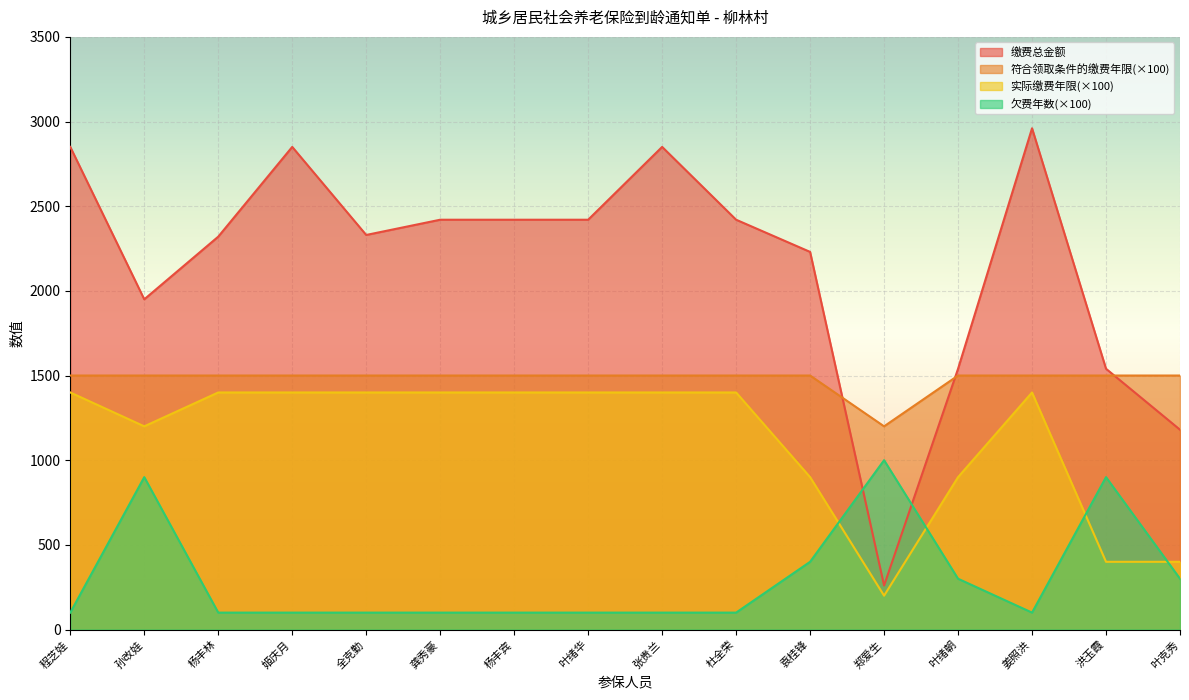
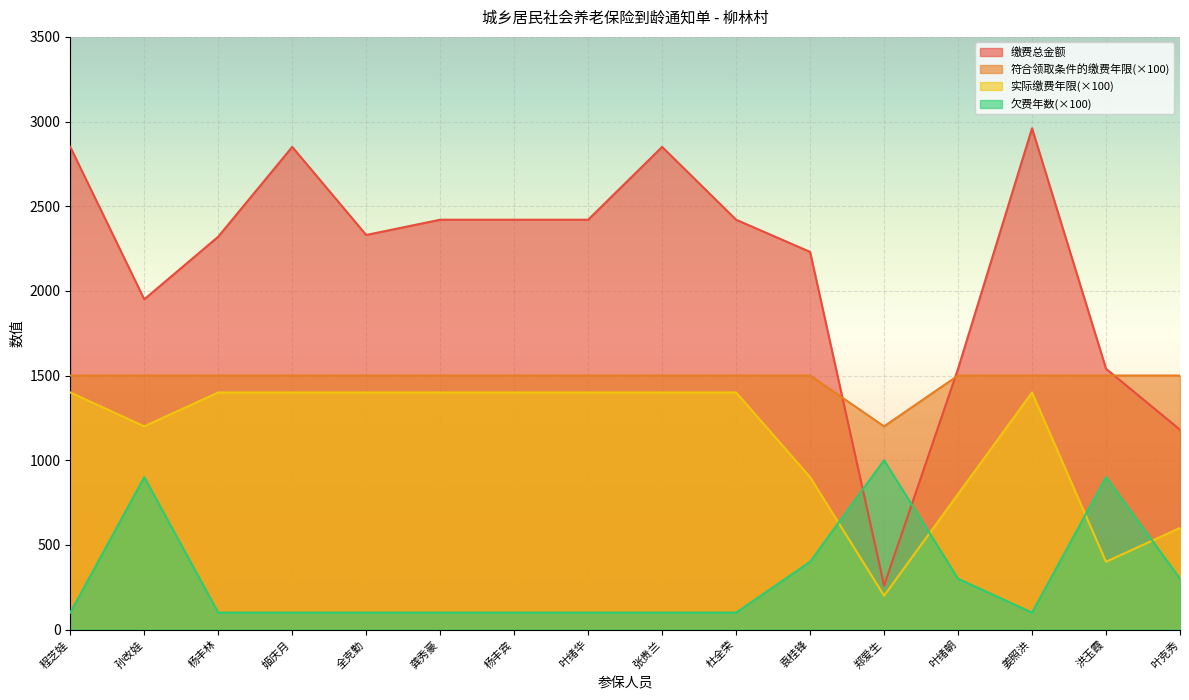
实际缴费年限(×100), 叶绪朝: 900 -> 800
实际缴费年限(×100), 叶克秀: 400 -> 600
